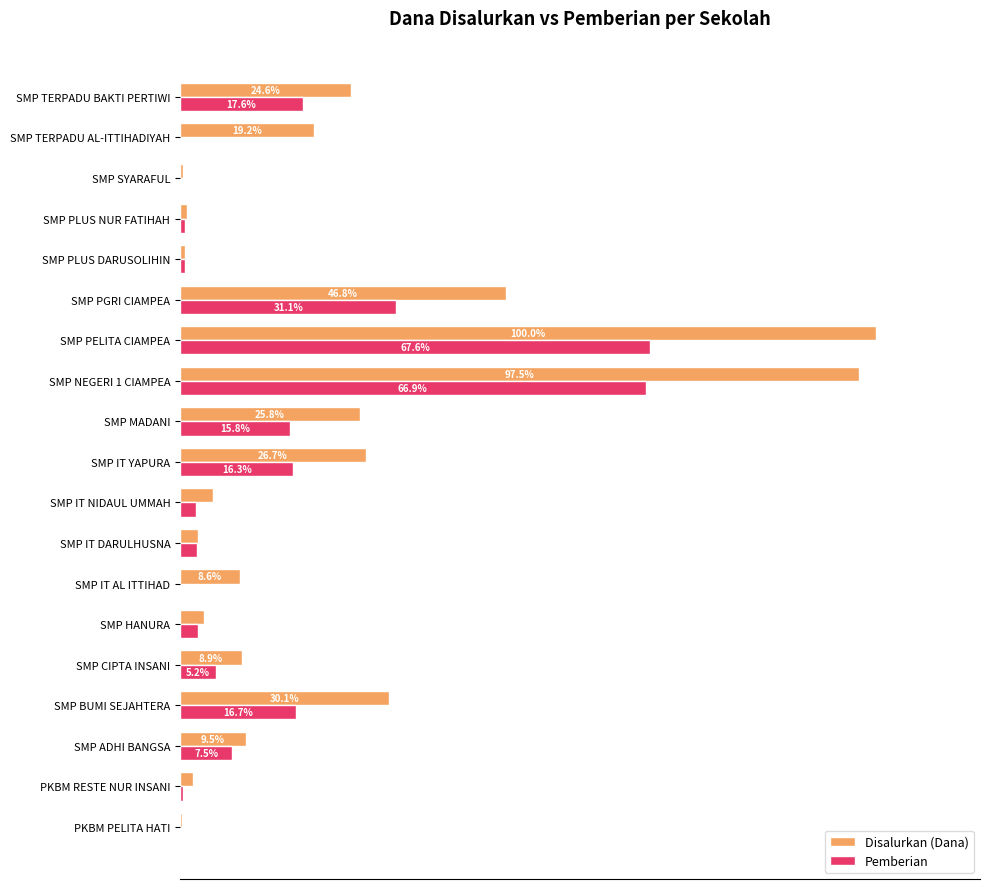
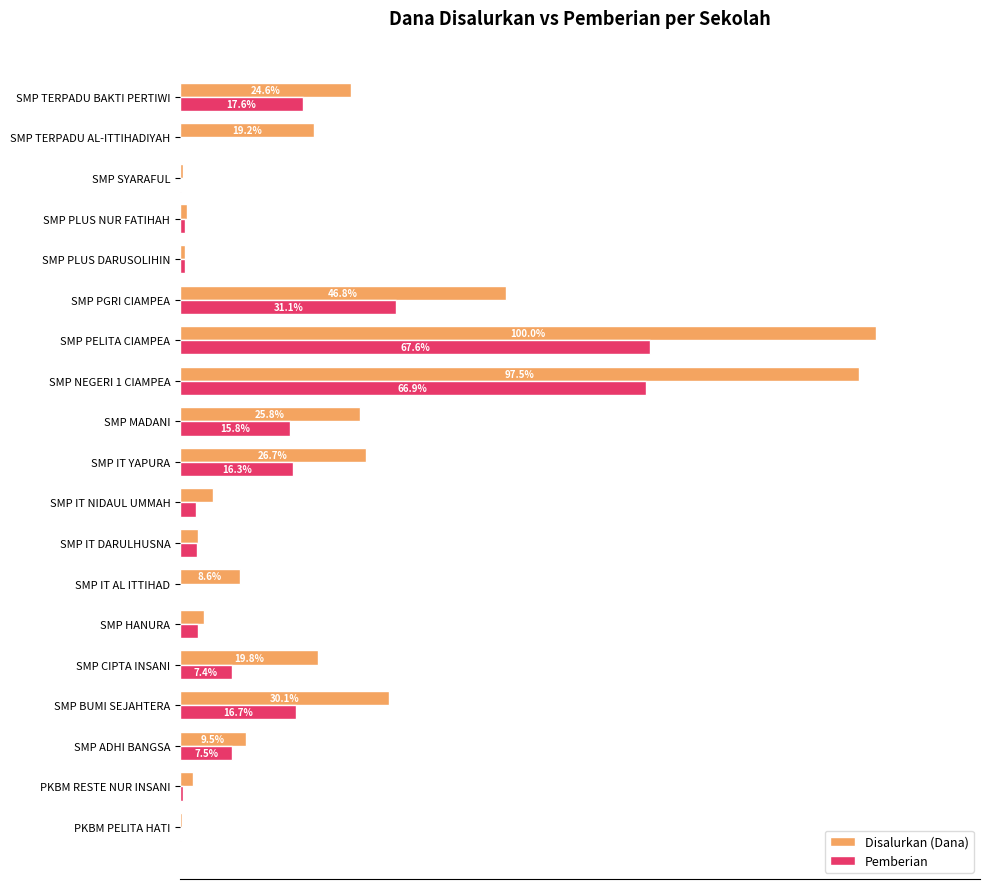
Disalurkan (Dana), SMP CIPTA INSANI: 8.9% -> 19.8%
Pemberian, SMP CIPTA INSANI: 5.2% -> 7.4%
